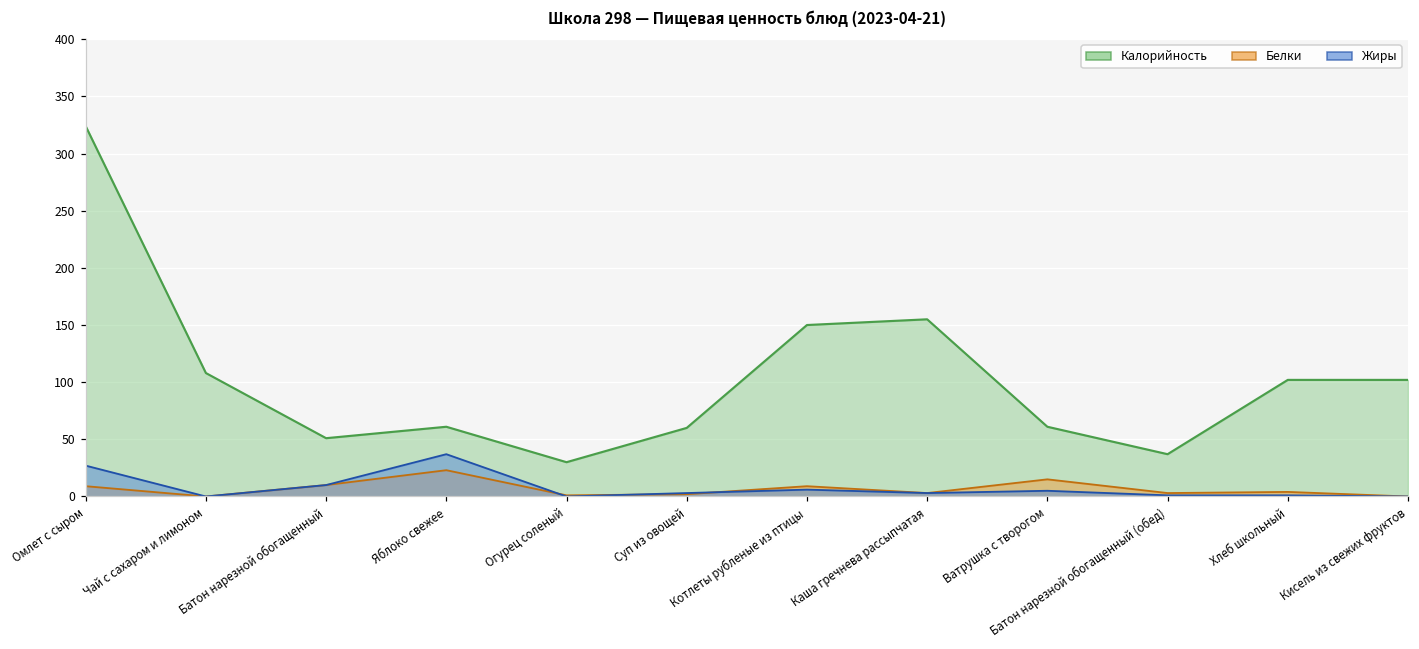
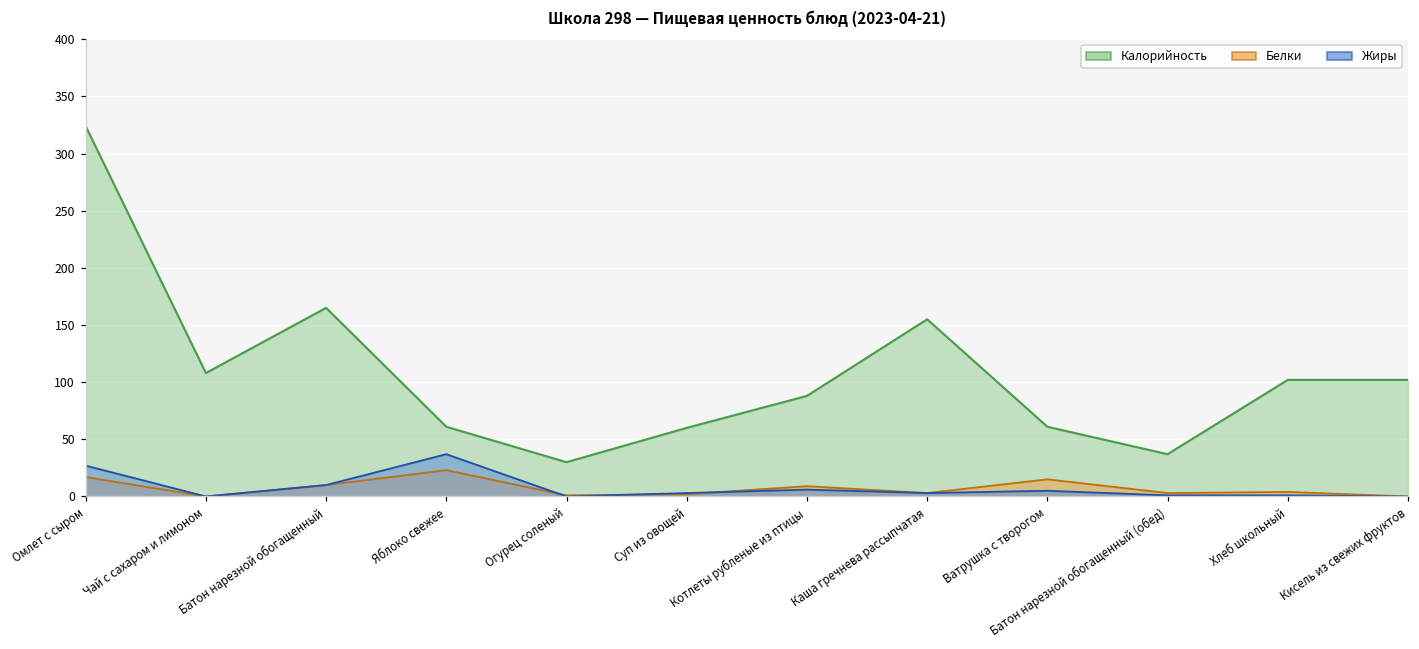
Белки, Омлет с сыром: 9 -> 17
Калорийность, Батон нарезной обогащенный: 51 -> 165
Калорийность, Котлеты рубленые из птицы: 150 -> 88
